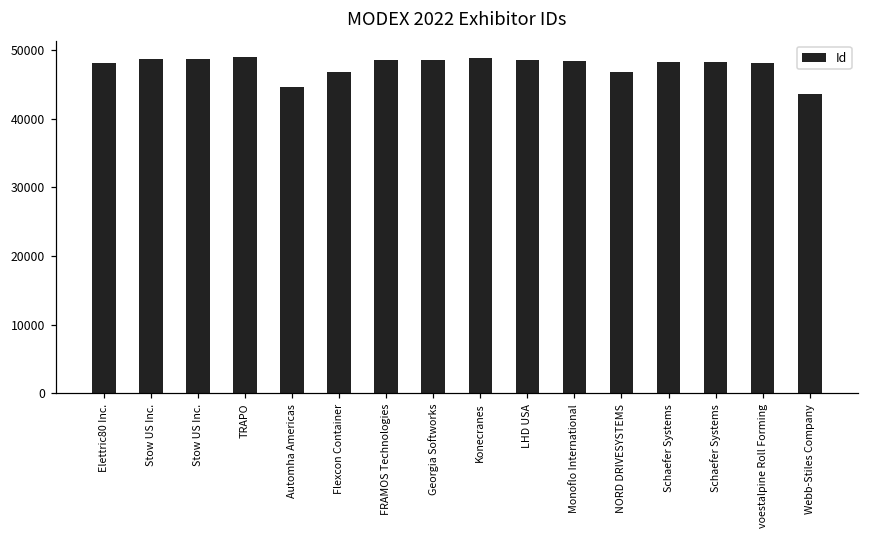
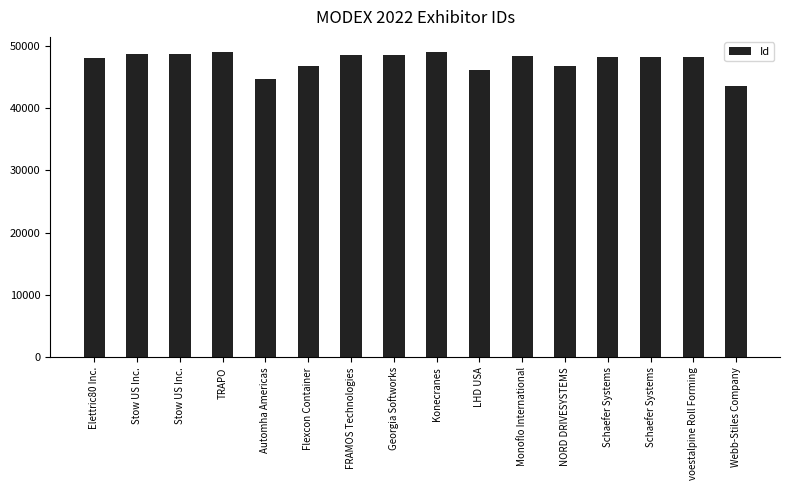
LHD USA: 49000 -> 46000
